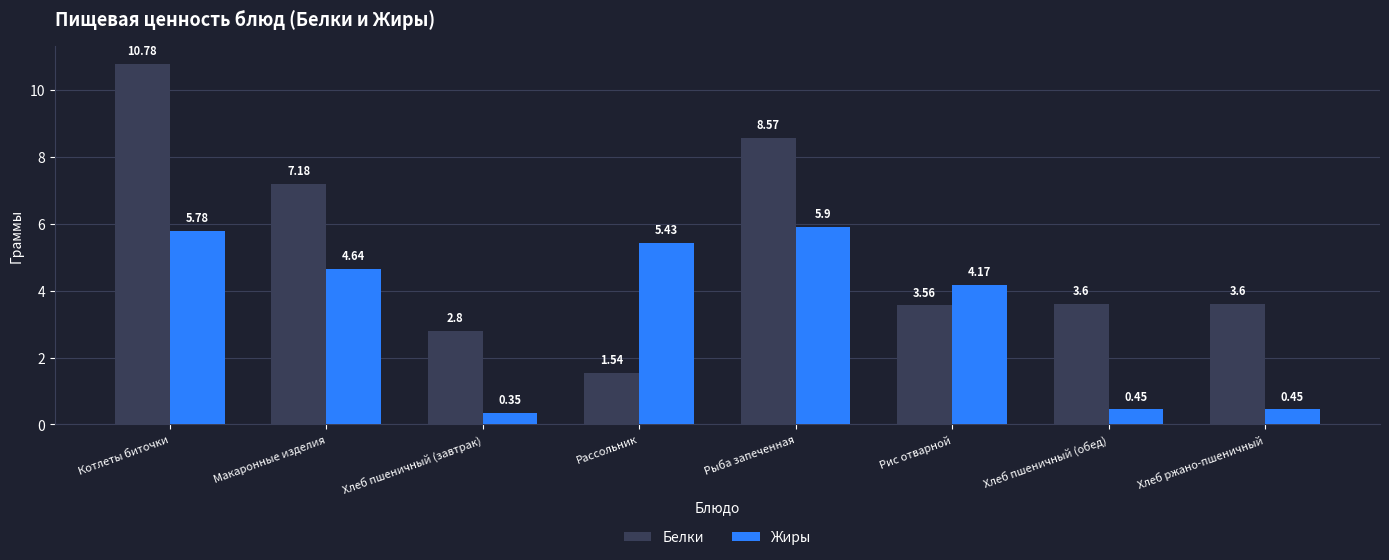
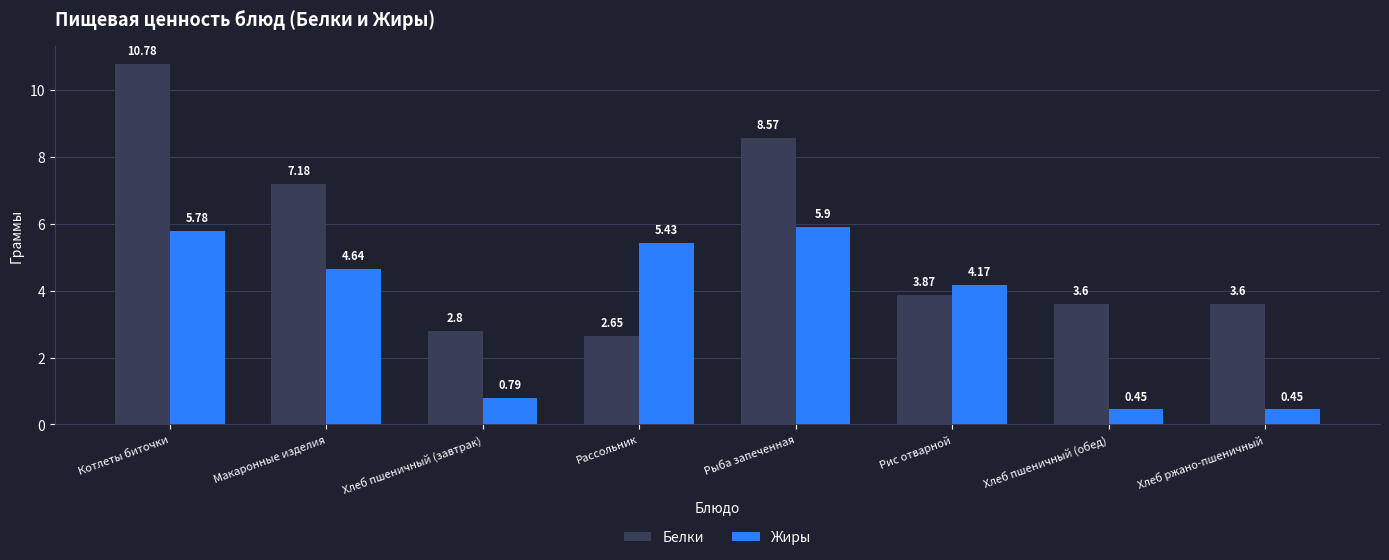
Жиры, Хлеб пшеничный (завтрак): 0.35 -> 0.79
Белки, Рассольник: 1.54 -> 2.65
Белки, Рис отварной: 3.56 -> 3.87
